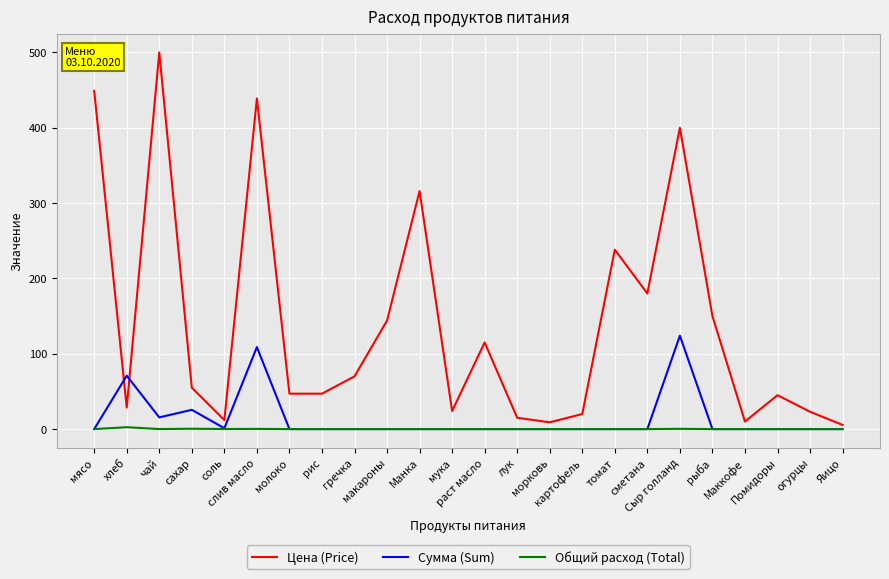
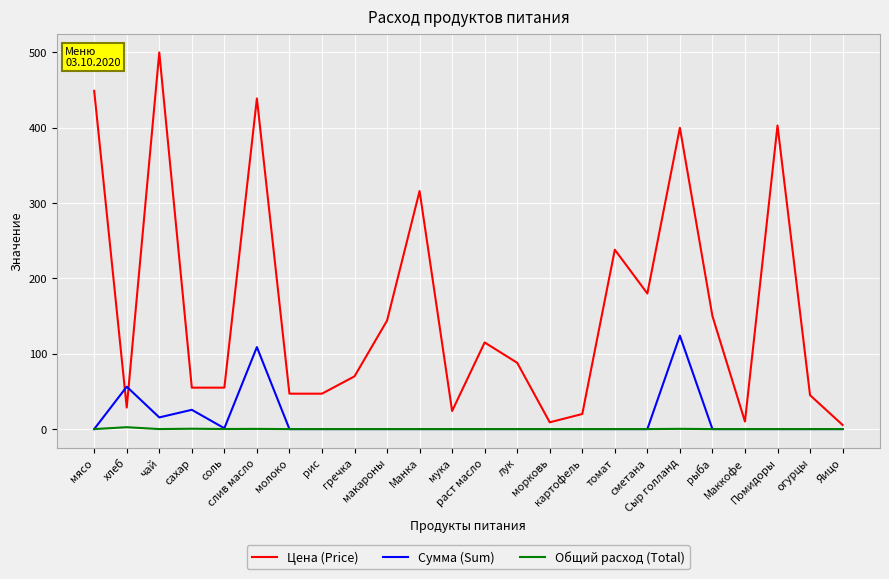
Сумма (Sum), хлеб: 70 -> 60
Цена (Price), соль: 10 -> 60
Цена (Price), лук: 20 -> 90
Цена (Price), Помидоры: 50 -> 400
Цена (Price), огурцы: 20 -> 50
